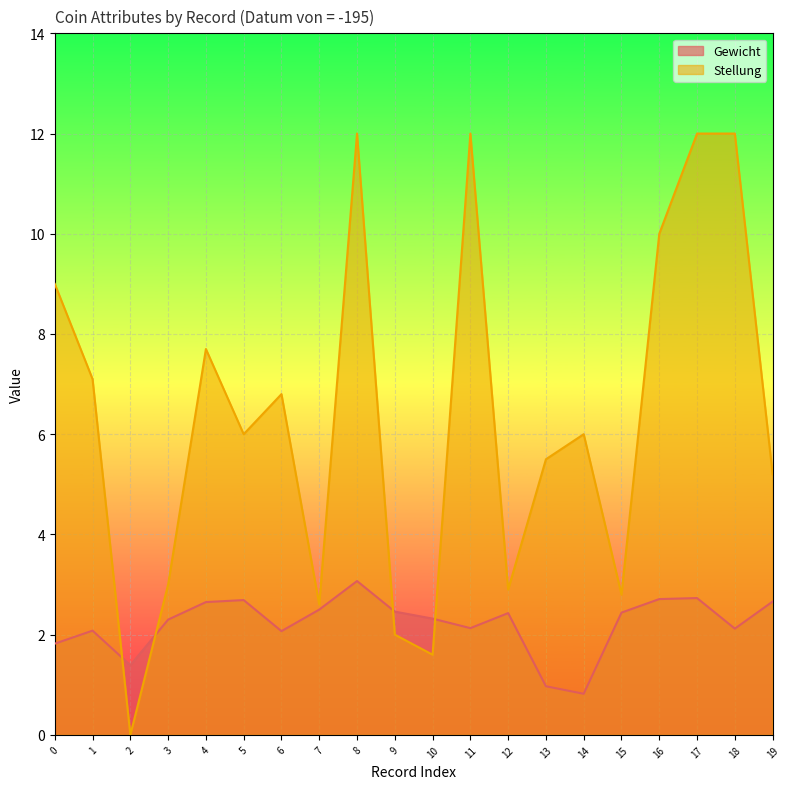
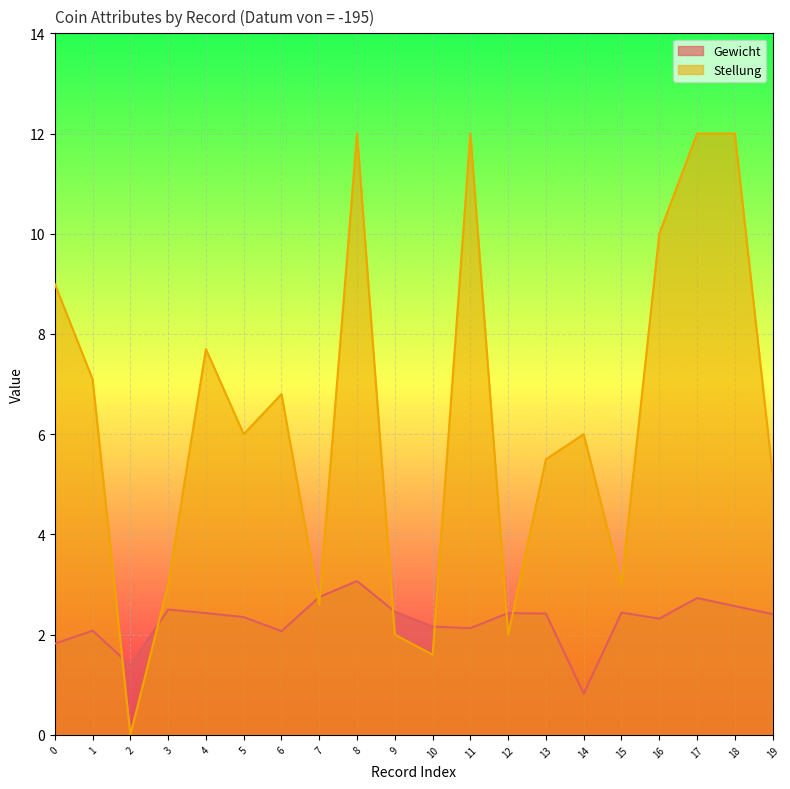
Gewicht, 3: 2.3 -> 2.5
Gewicht, 4: 2.7 -> 2.4
Gewicht, 5: 2.7 -> 2.4
Gewicht, 7: 2.5 -> 2.8
Gewicht, 10: 2.3 -> 2.2
Stellung, 12: 2.9 -> 2.0
Gewicht, 13: 1.0 -> 2.4
Stellung, 15: 2.8 -> 3.0
Gewicht, 16: 2.7 -> 2.3
Gewicht, 18: 2.1 -> 2.6
Gewicht, 19: 2.7 -> 2.4
